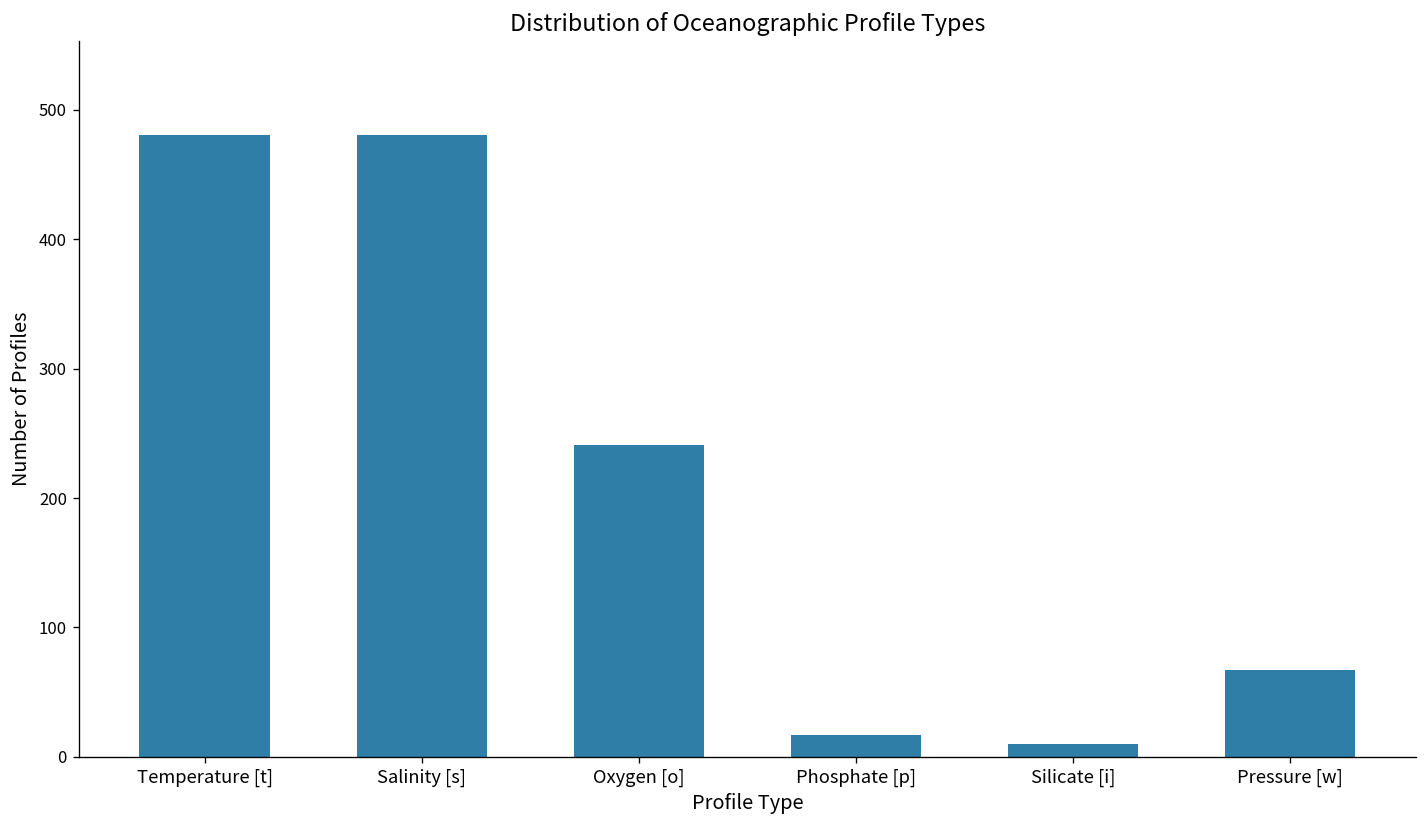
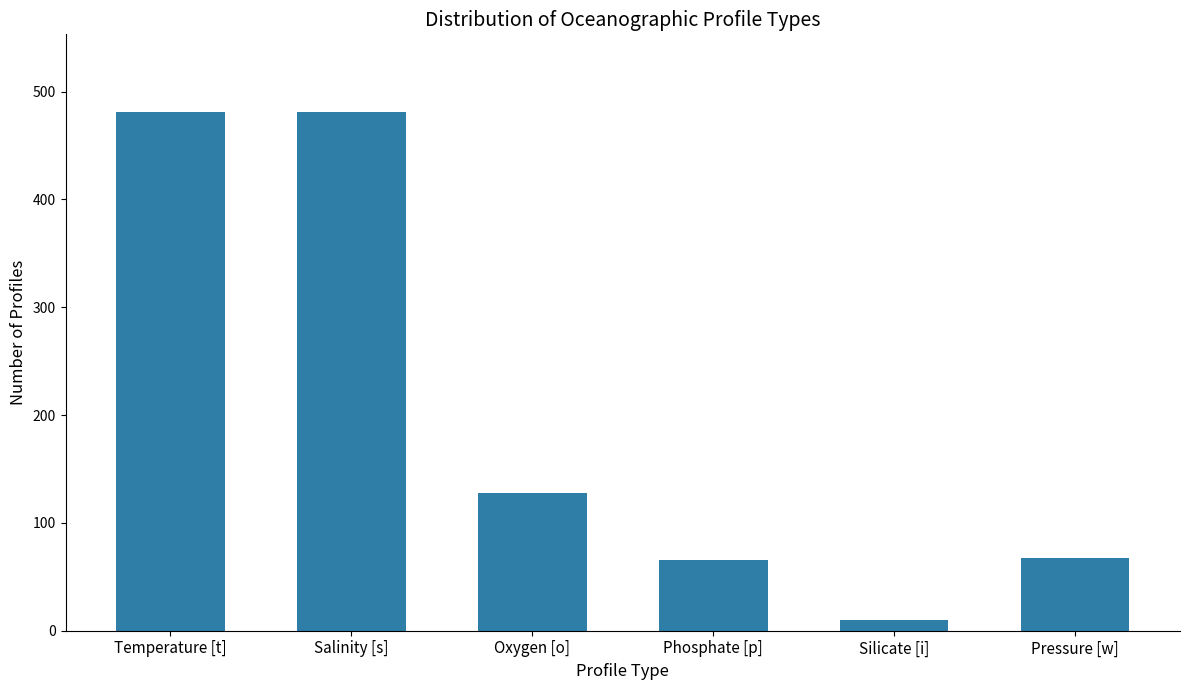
Oxygen [o]: 241 -> 128
Phosphate [p]: 17 -> 66
